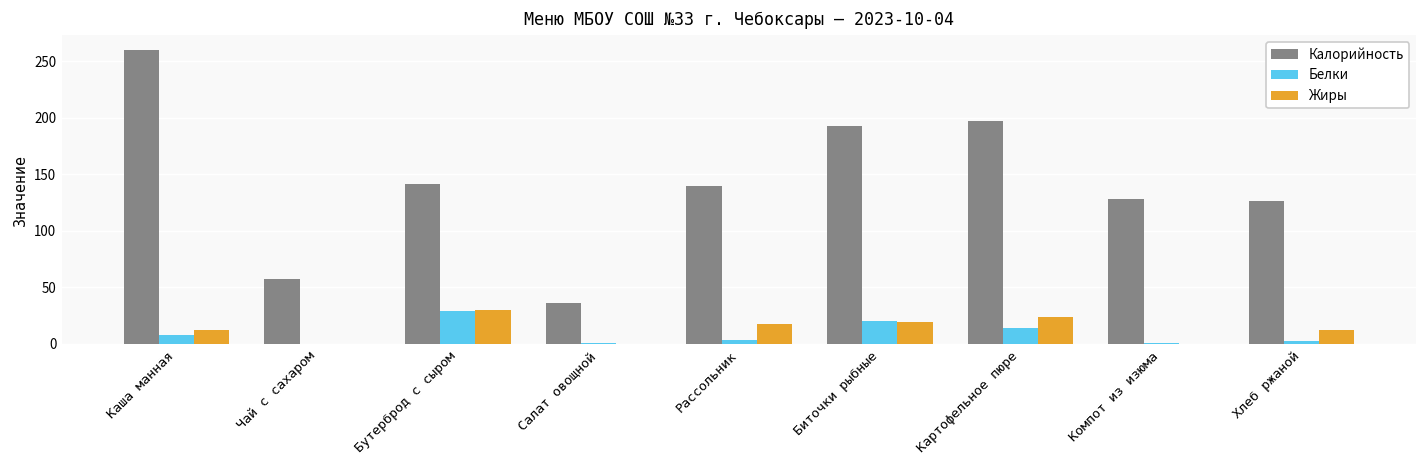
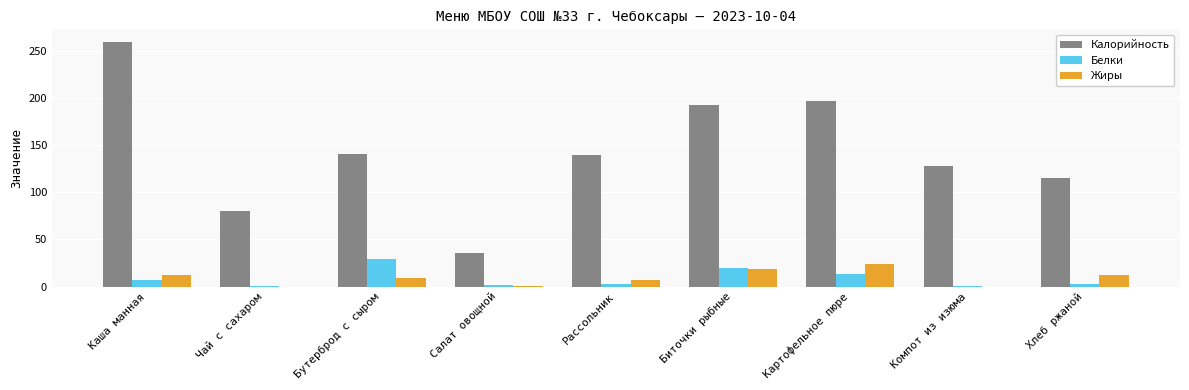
Калорийность, Чай с сахаром: 60 -> 80
Жиры, Бутерброд с сыром: 30 -> 10
Жиры, Рассольник: 20 -> 10
Калорийность, Хлеб ржаной: 130 -> 120
